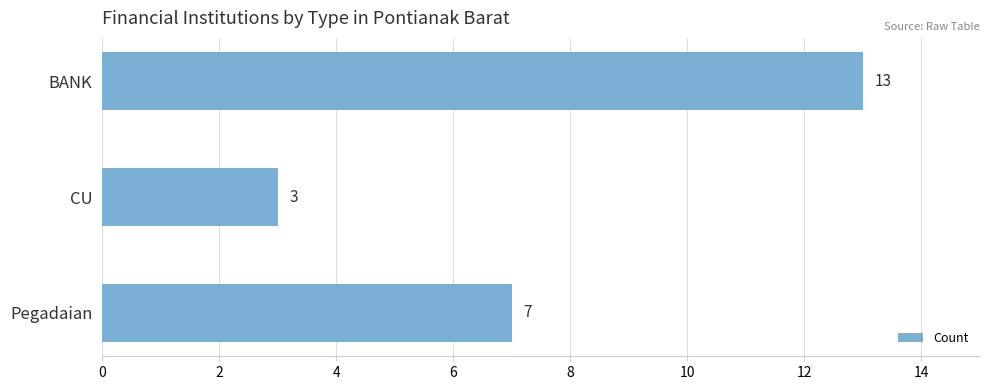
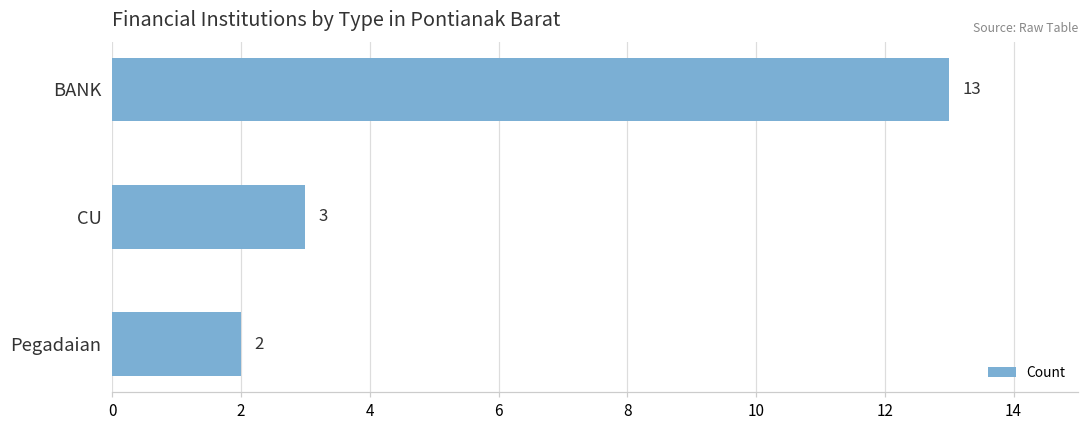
Pegadaian: 7 -> 2
